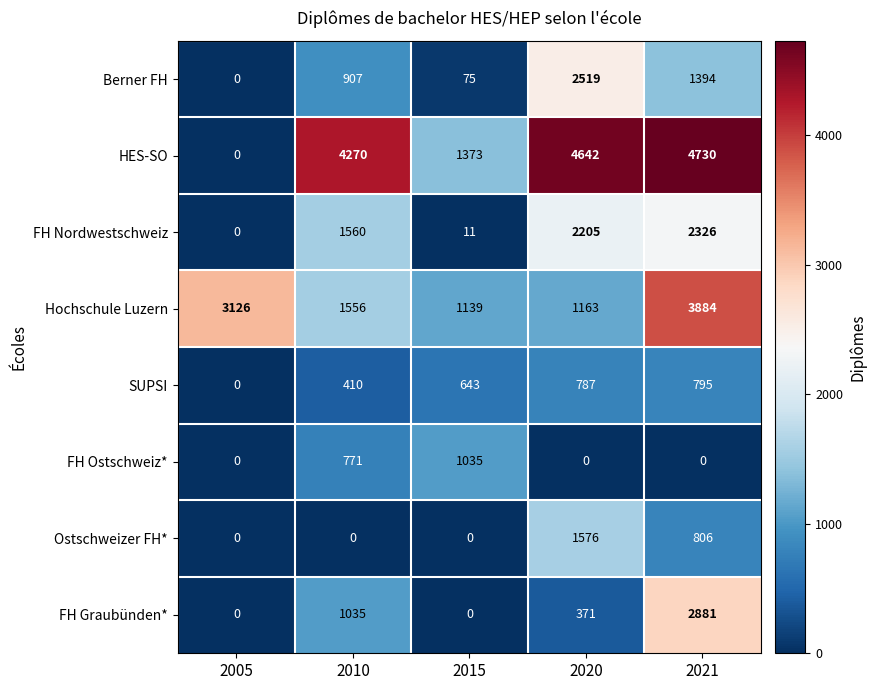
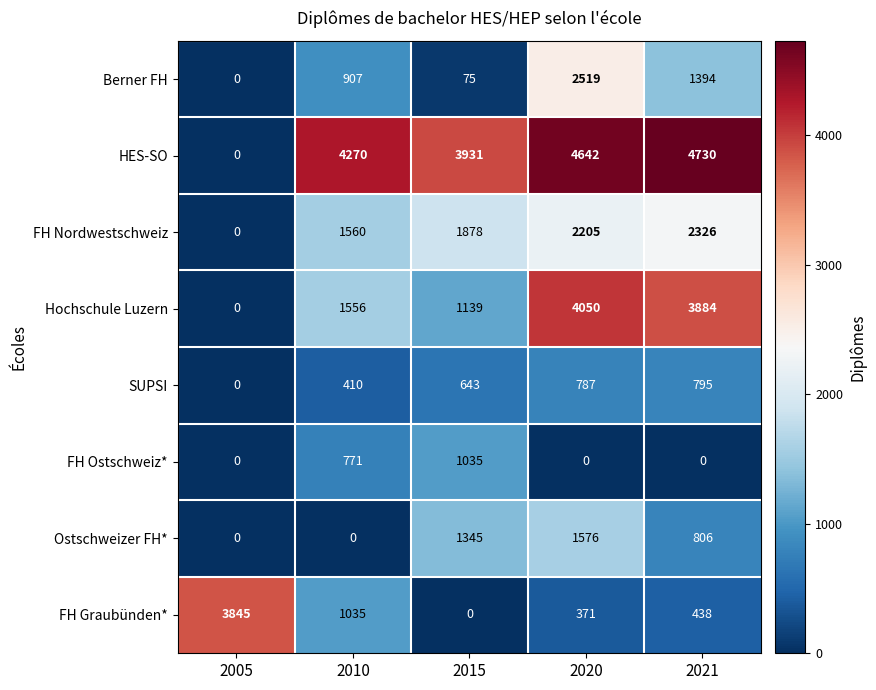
HES-SO, 2015: 1373 -> 3931
FH Nordwestschweiz, 2015: 11 -> 1878
Hochschule Luzern, 2005: 3126 -> 0
Hochschule Luzern, 2020: 1163 -> 4050
Ostschweizer FH*, 2015: 0 -> 1345
FH Graubünden*, 2005: 0 -> 3845
FH Graubünden*, 2021: 2881 -> 438
